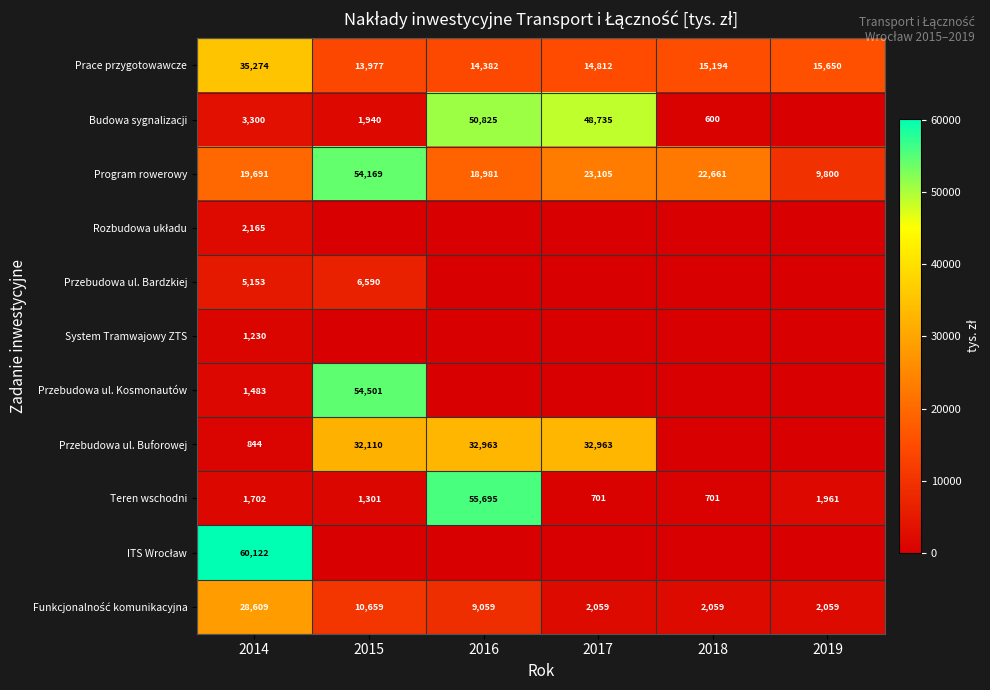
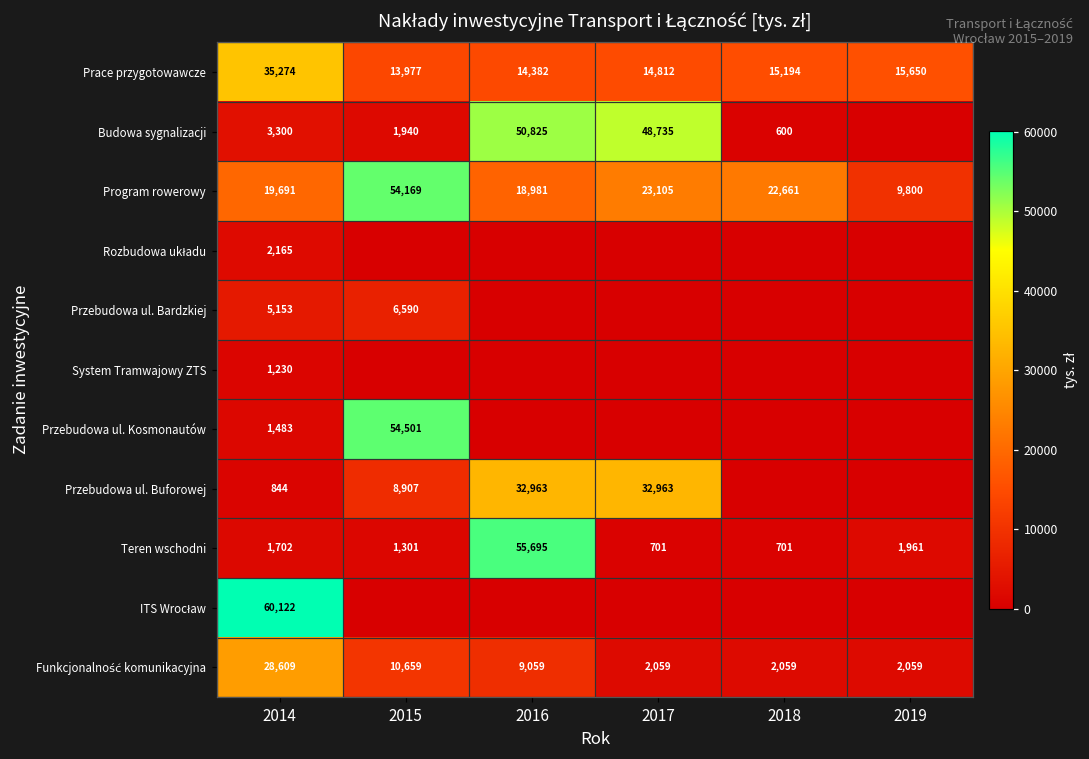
Przebudowa ul. Buforowej, 2015: 32,110 -> 8,907
